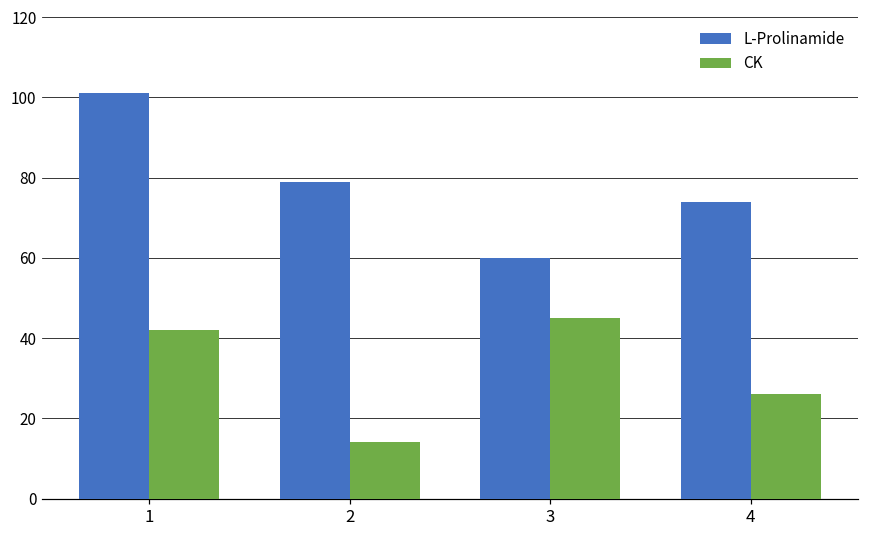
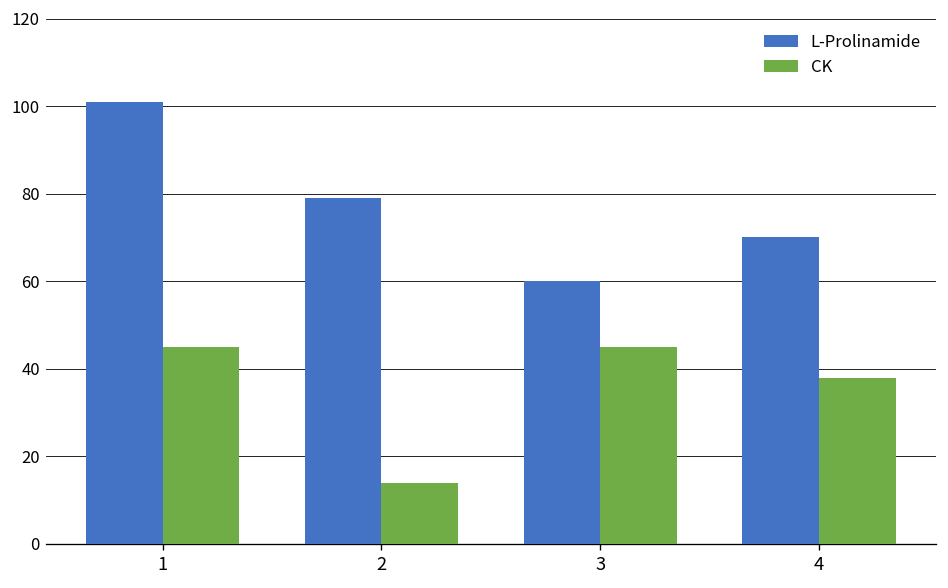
CK, 1: 42 -> 45
L-Prolinamide, 4: 74 -> 70
CK, 4: 26 -> 38
